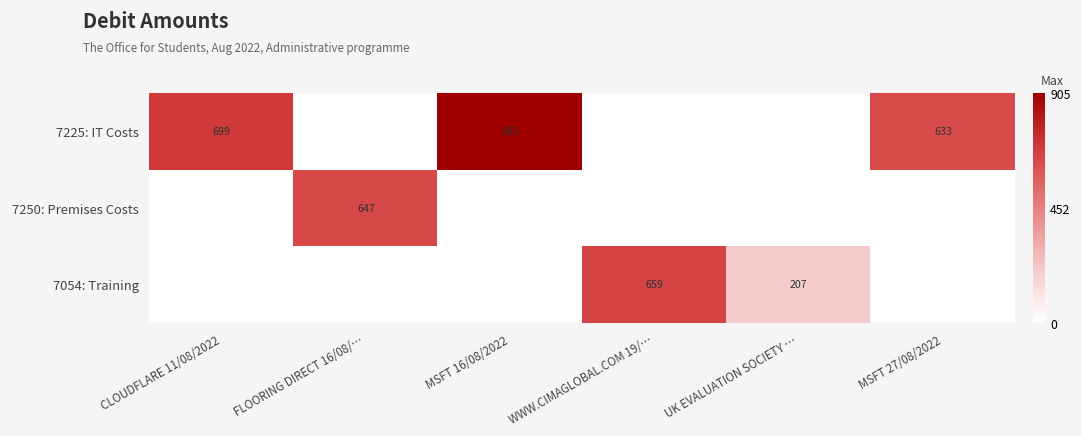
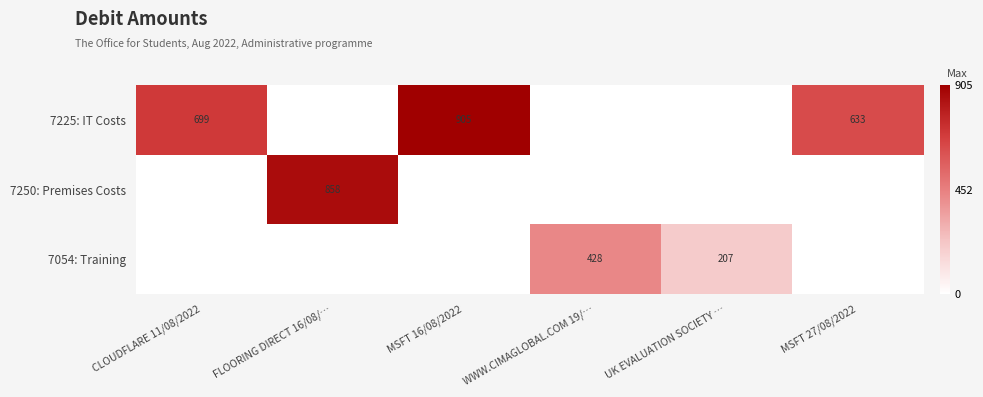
7250: Premises Costs, FLOORING DIRECT 16/08/…: 647 -> 858
7054: Training, WWW.CIMAGLOBAL.COM 19/…: 659 -> 428
